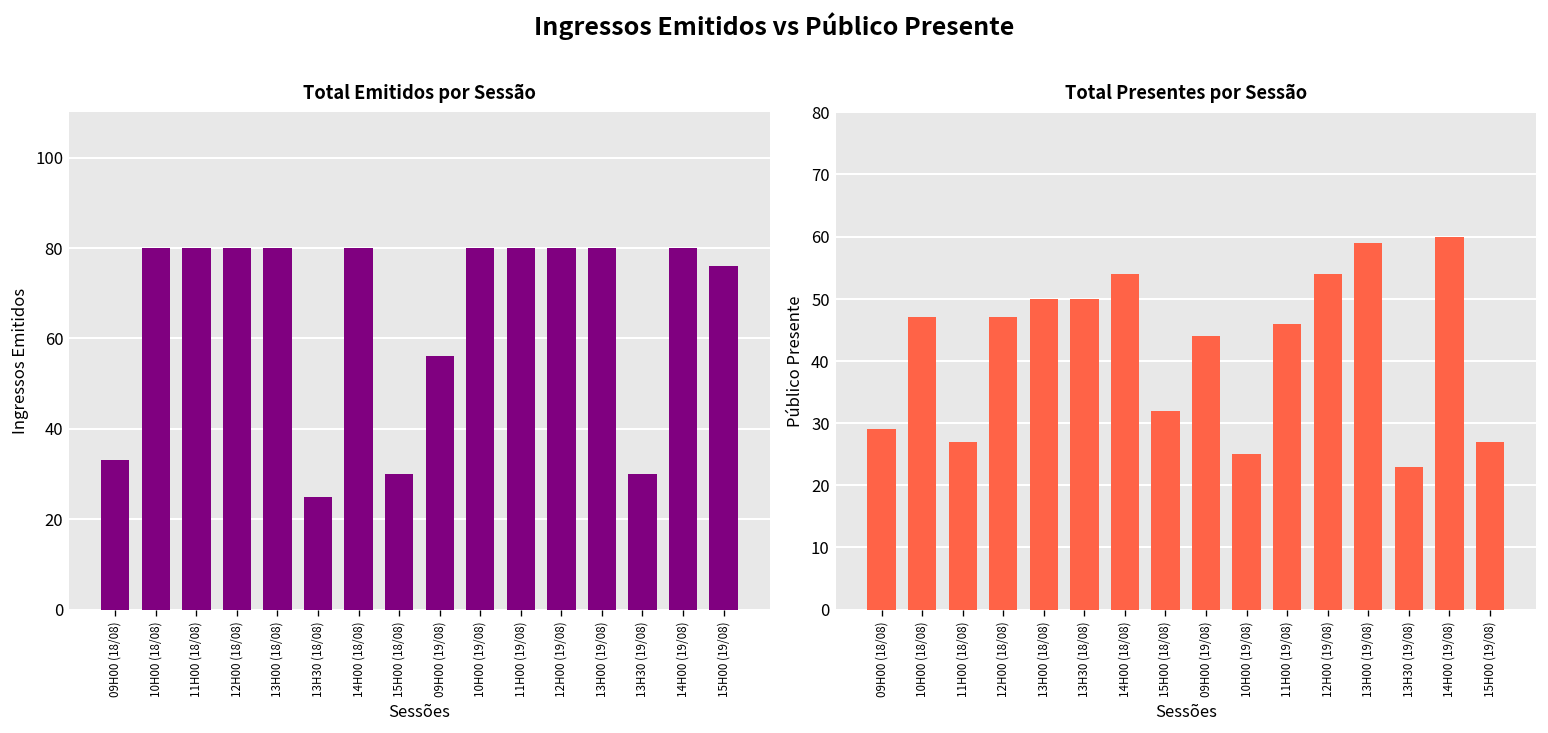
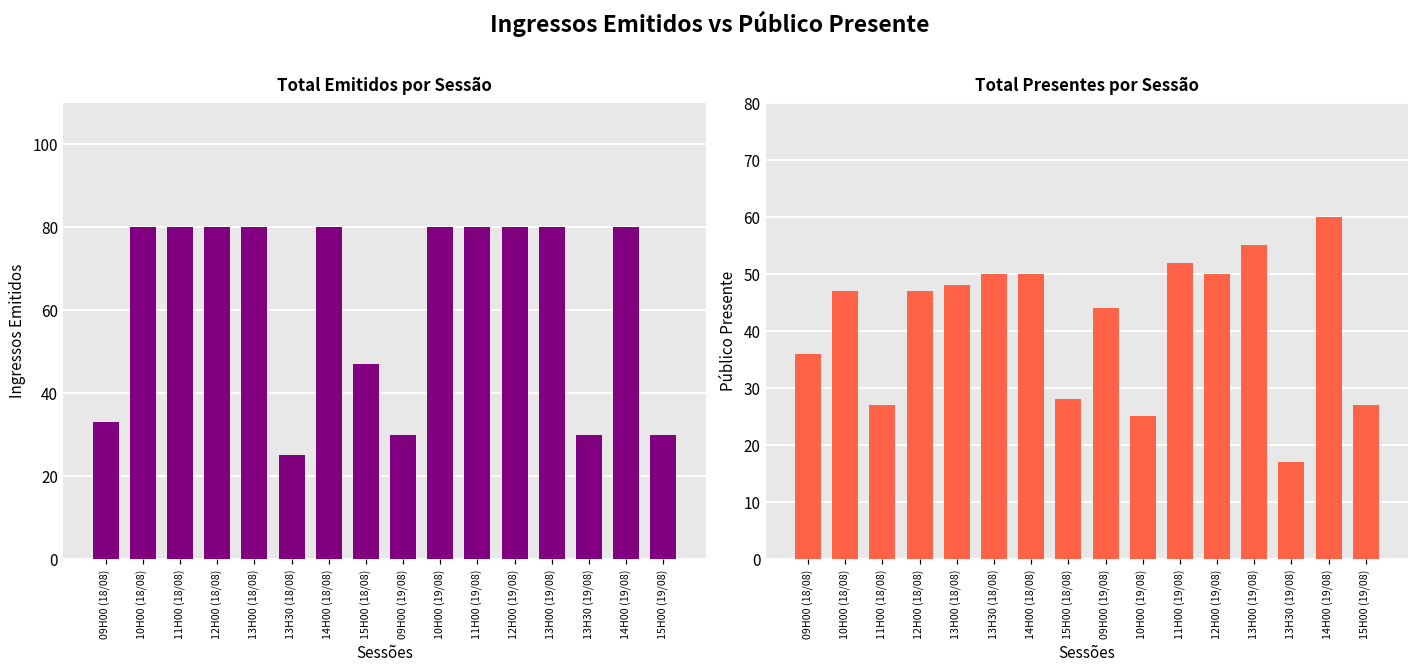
Total Emitidos por Sessão, 15H00 (18/08): 30 -> 47
Total Emitidos por Sessão, 09H00 (19/08): 56 -> 30
Total Emitidos por Sessão, 15H00 (19/08): 76 -> 30
Total Presentes por Sessão, 09H00 (18/08): 29 -> 36
Total Presentes por Sessão, 13H00 (18/08): 50 -> 48
Total Presentes por Sessão, 14H00 (18/08): 54 -> 50
Total Presentes por Sessão, 15H00 (18/08): 32 -> 28
Total Presentes por Sessão, 11H00 (19/08): 46 -> 52
Total Presentes por Sessão, 12H00 (19/08): 54 -> 50
Total Presentes por Sessão, 13H00 (19/08): 59 -> 55
Total Presentes por Sessão, 13H30 (19/08): 23 -> 17
